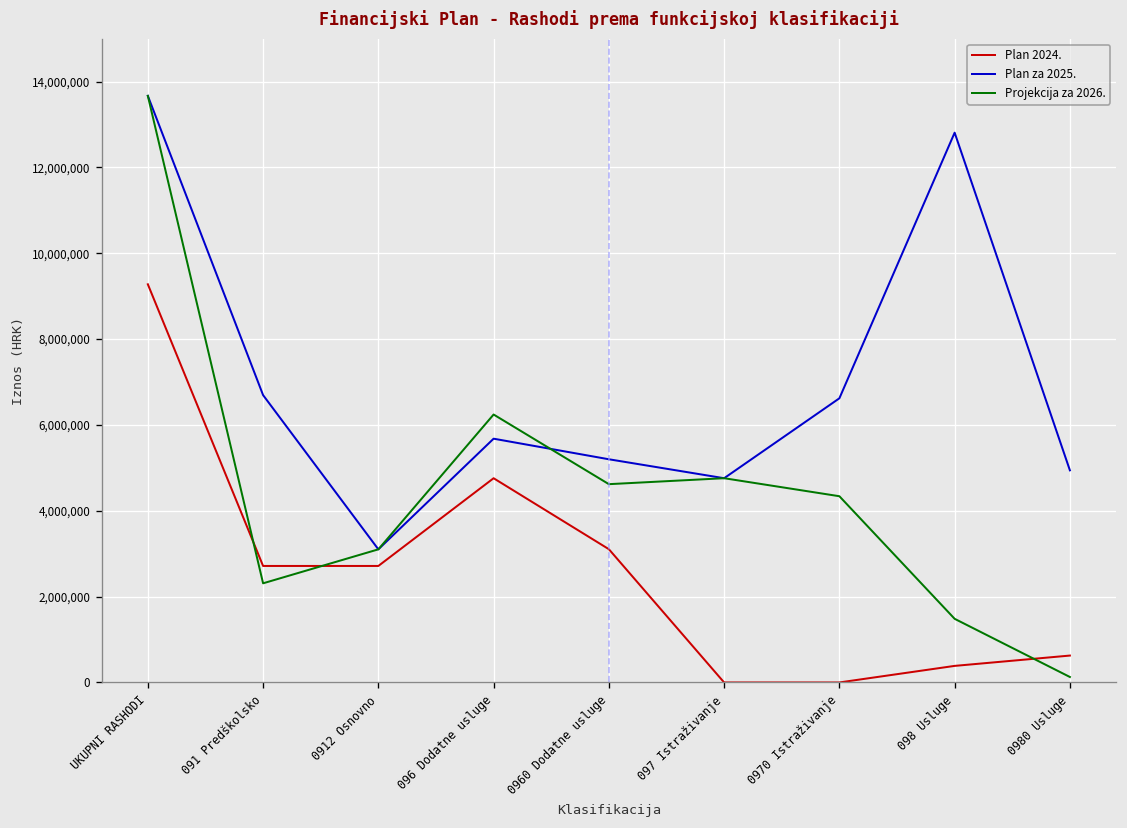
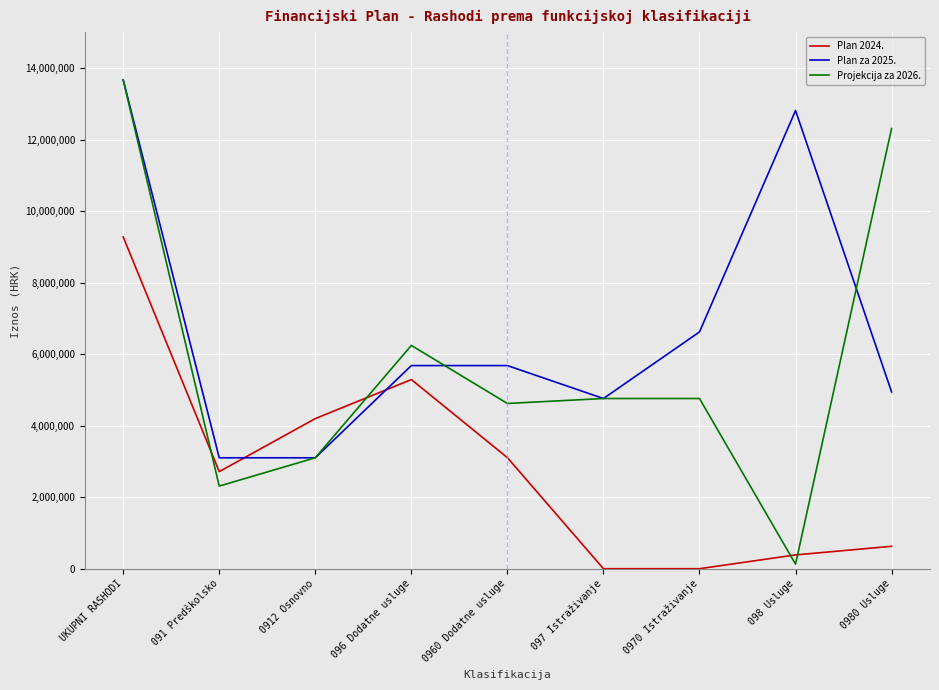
Plan za 2025., 091 Predškolsko: 6,700,000 -> 3,100,000
Plan 2024., 0912 Osnovno: 2,700,000 -> 4,200,000
Plan 2024., 096 Dodatne usluge: 4,800,000 -> 5,300,000
Plan za 2025., 0960 Dodatne usluge: 5,200,000 -> 5,700,000
Projekcija za 2026., 0970 Istraživanje: 4,300,000 -> 4,800,000
Projekcija za 2026., 098 Usluge: 1,500,000 -> 100,000
Projekcija za 2026., 0980 Usluge: 100,000 -> 12,300,000
